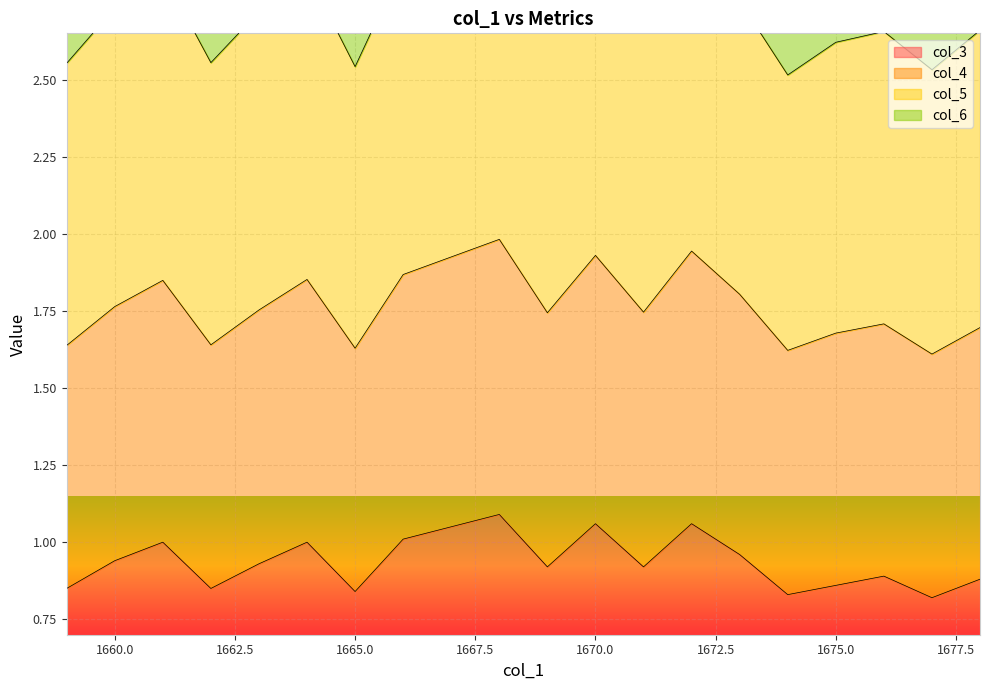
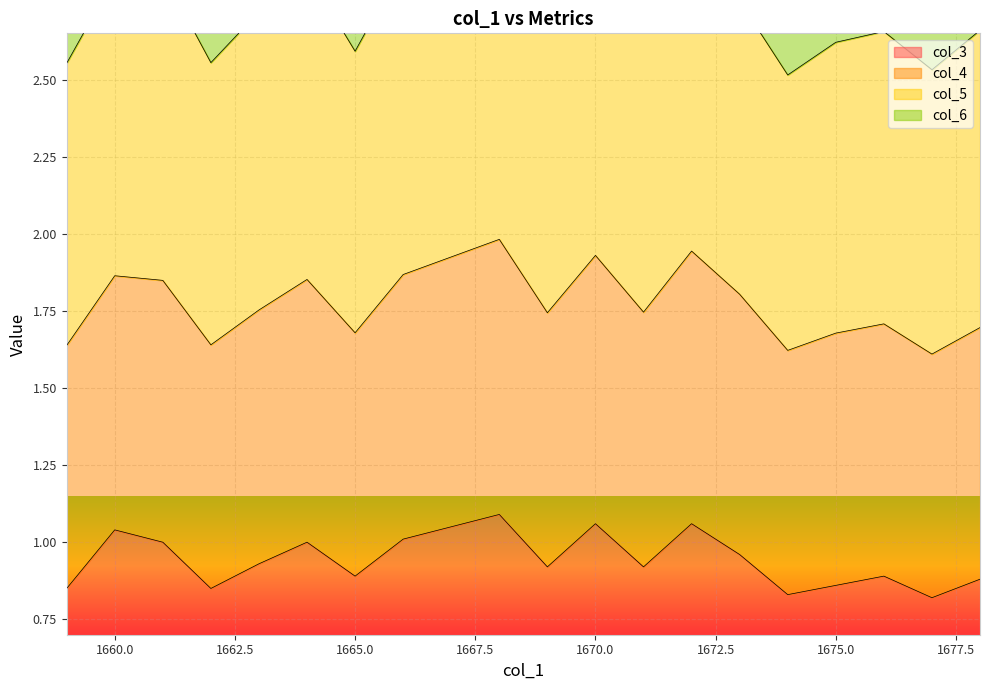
col_3, 1660.0: 0.94 -> 1.04
col_3, 1665.0: 0.84 -> 0.89
